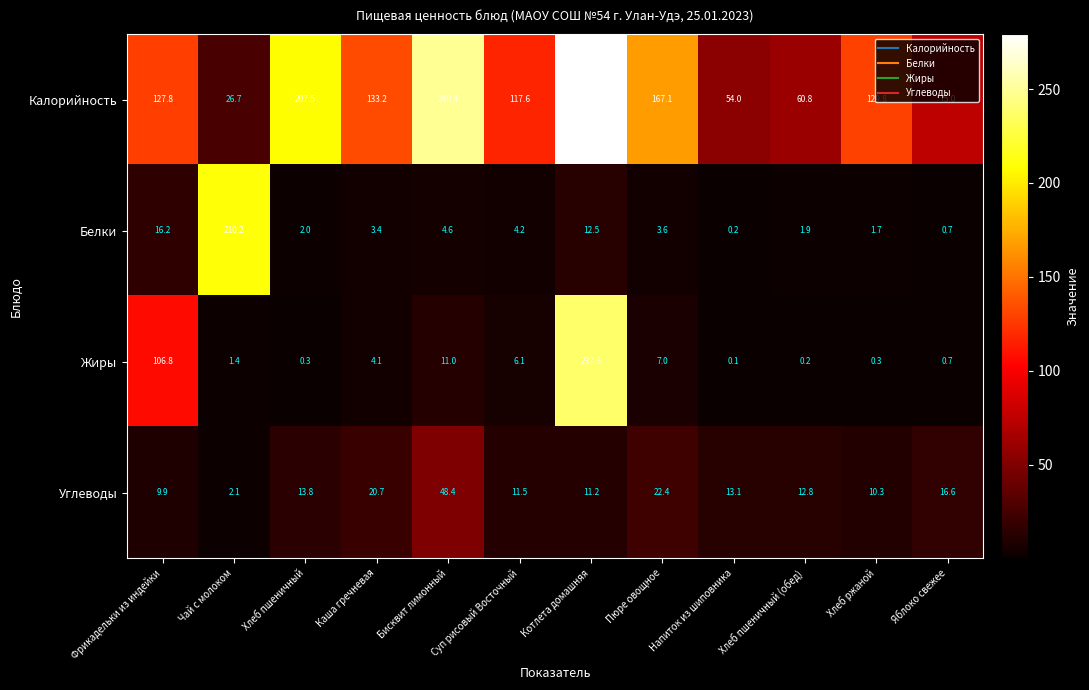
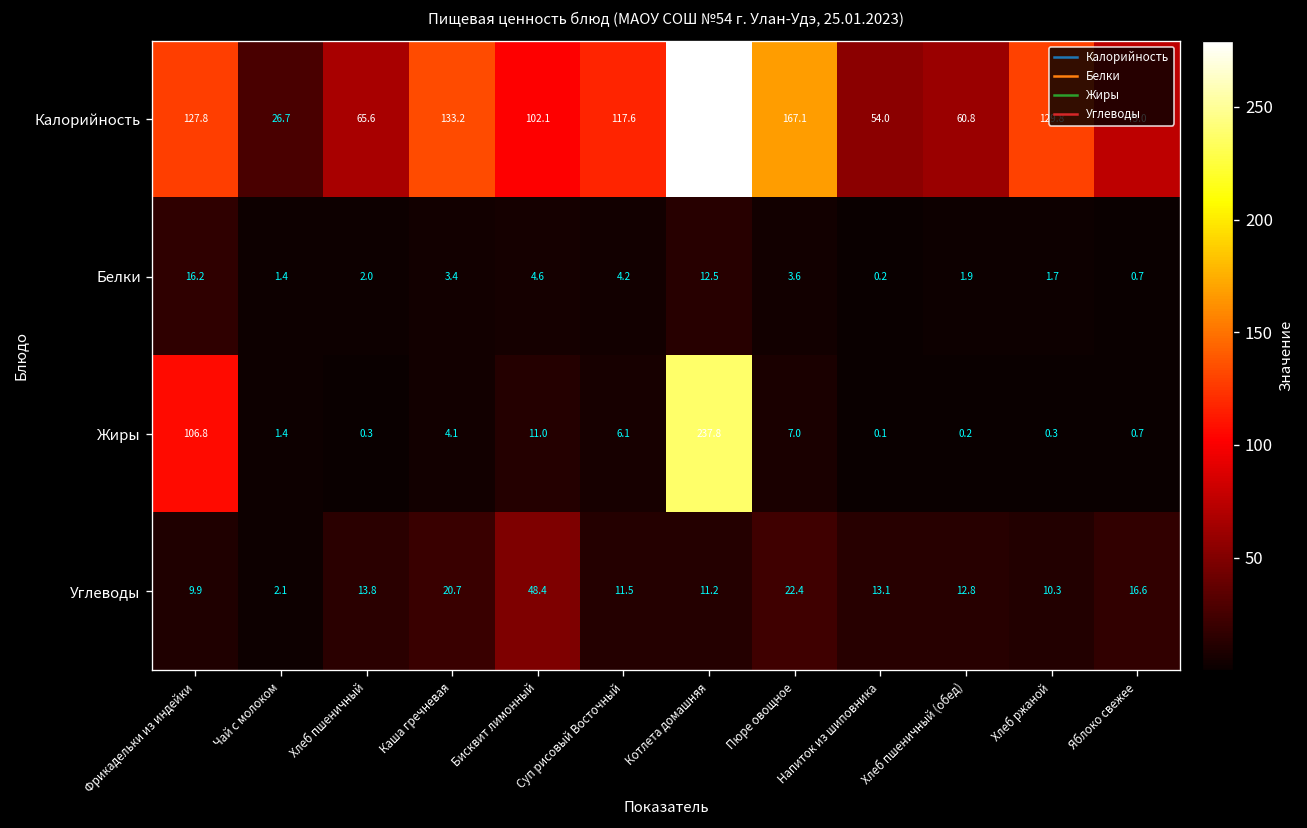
Калорийность, Хлеб пшеничный: 207.5 -> 65.6
Калорийность, Бисквит лимонный: 249.4 -> 102.1
Белки, Чай с молоком: 210.2 -> 1.4
